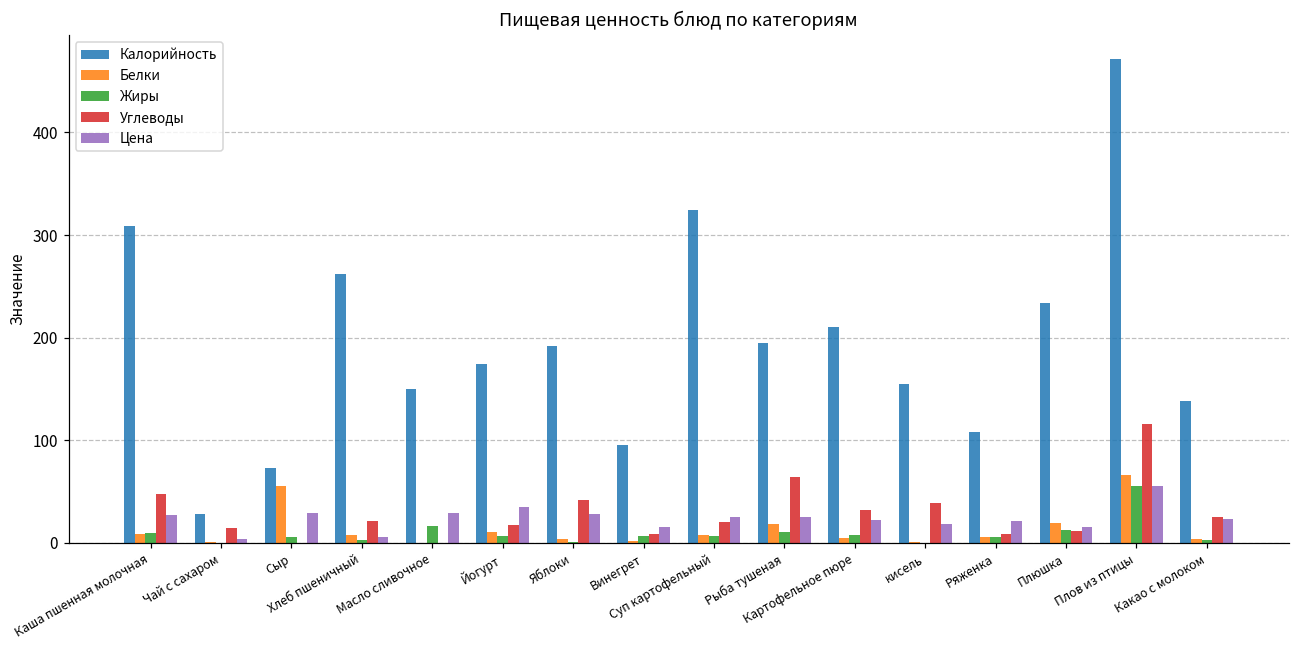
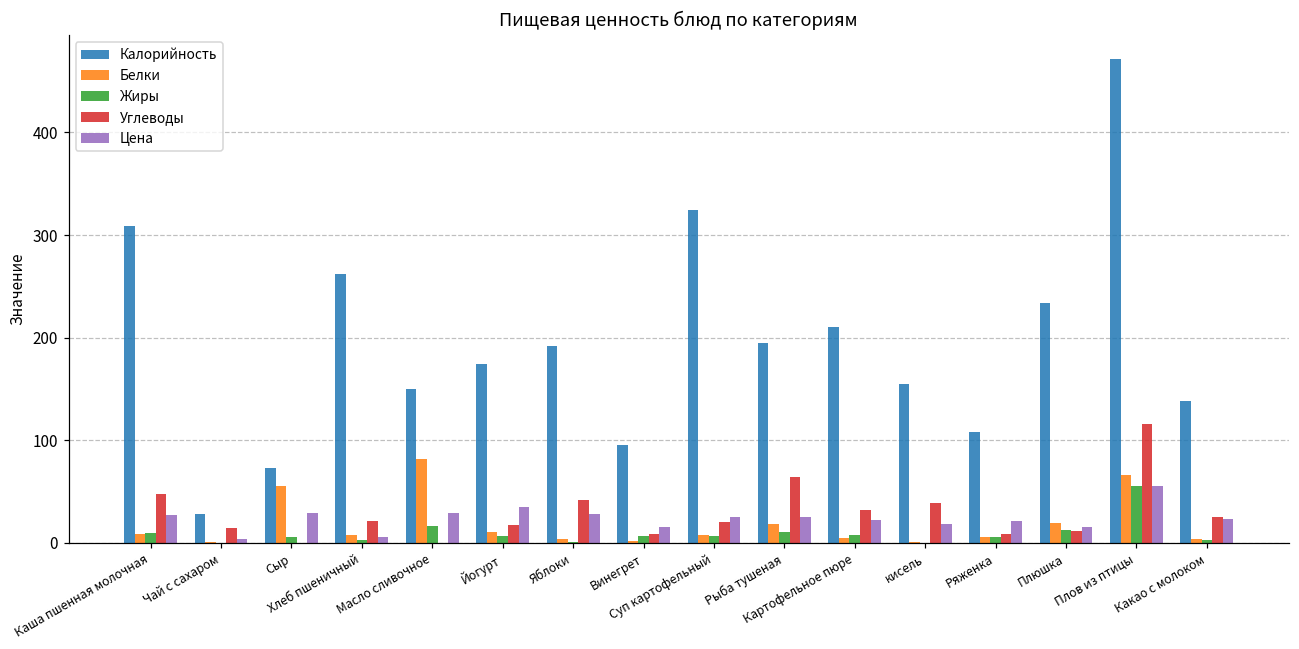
Белки, Масло сливочное: 0 -> 80
